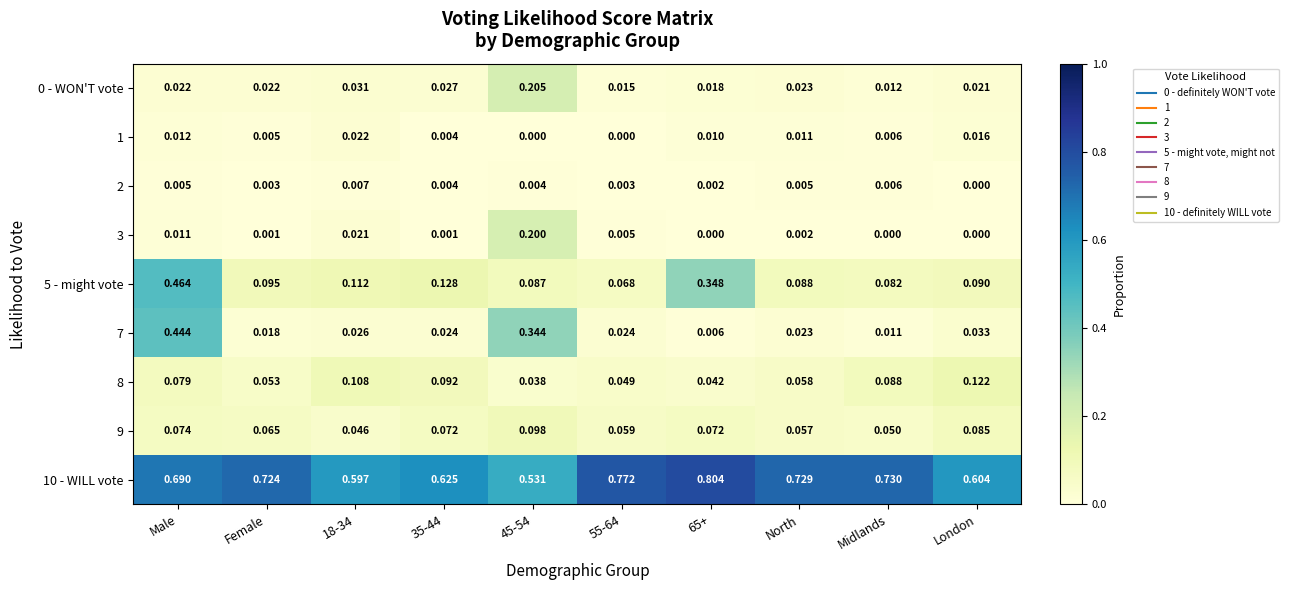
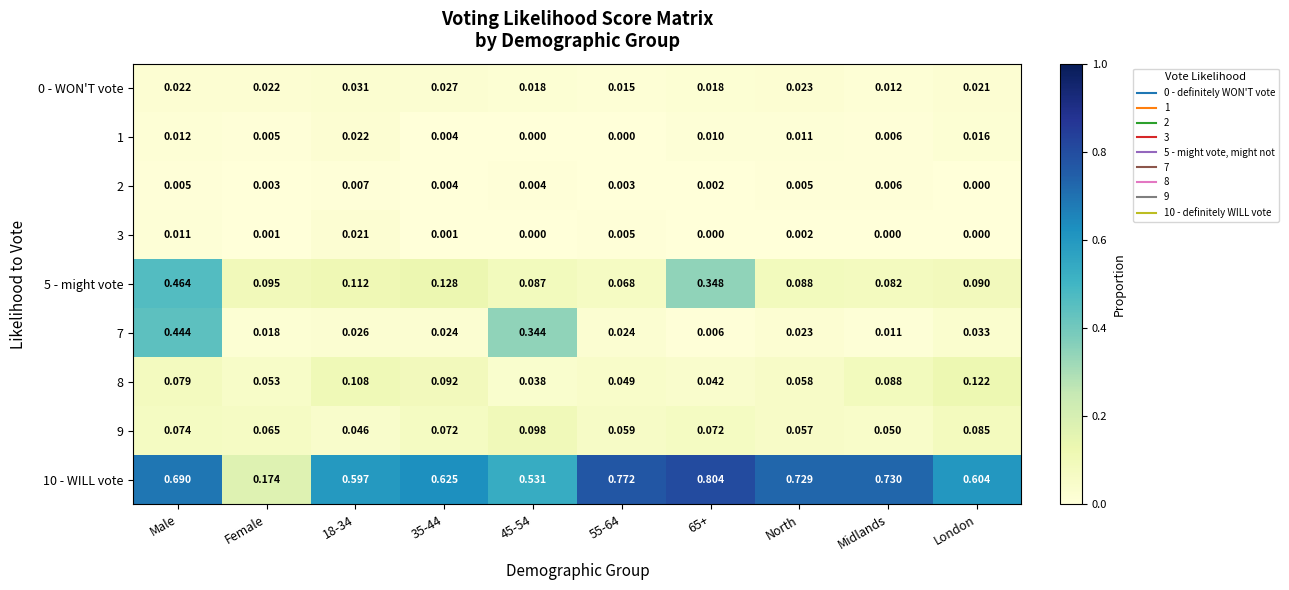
0 - WON'T vote, 45-54: 0.205 -> 0.018
3, 45-54: 0.200 -> 0.000
10 - WILL vote, Female: 0.724 -> 0.174
